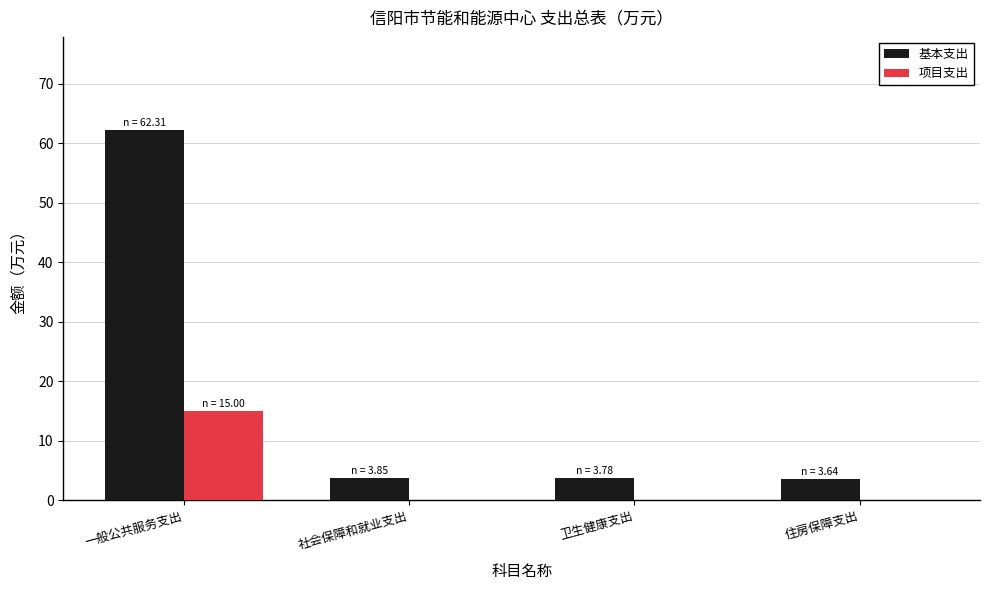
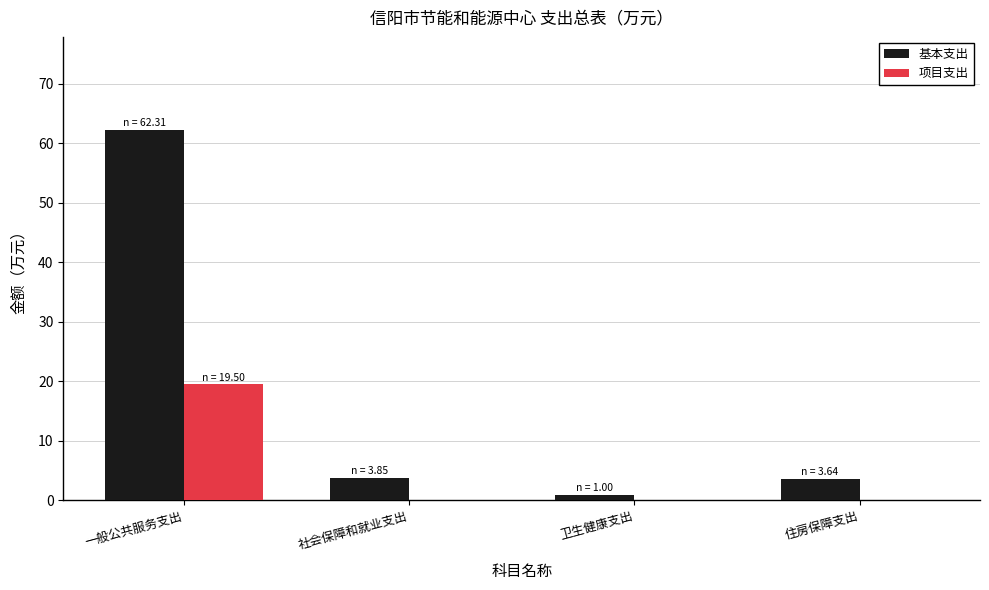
项目支出, 一般公共服务支出: 15.00 -> 19.50
基本支出, 卫生健康支出: 3.78 -> 1.00
